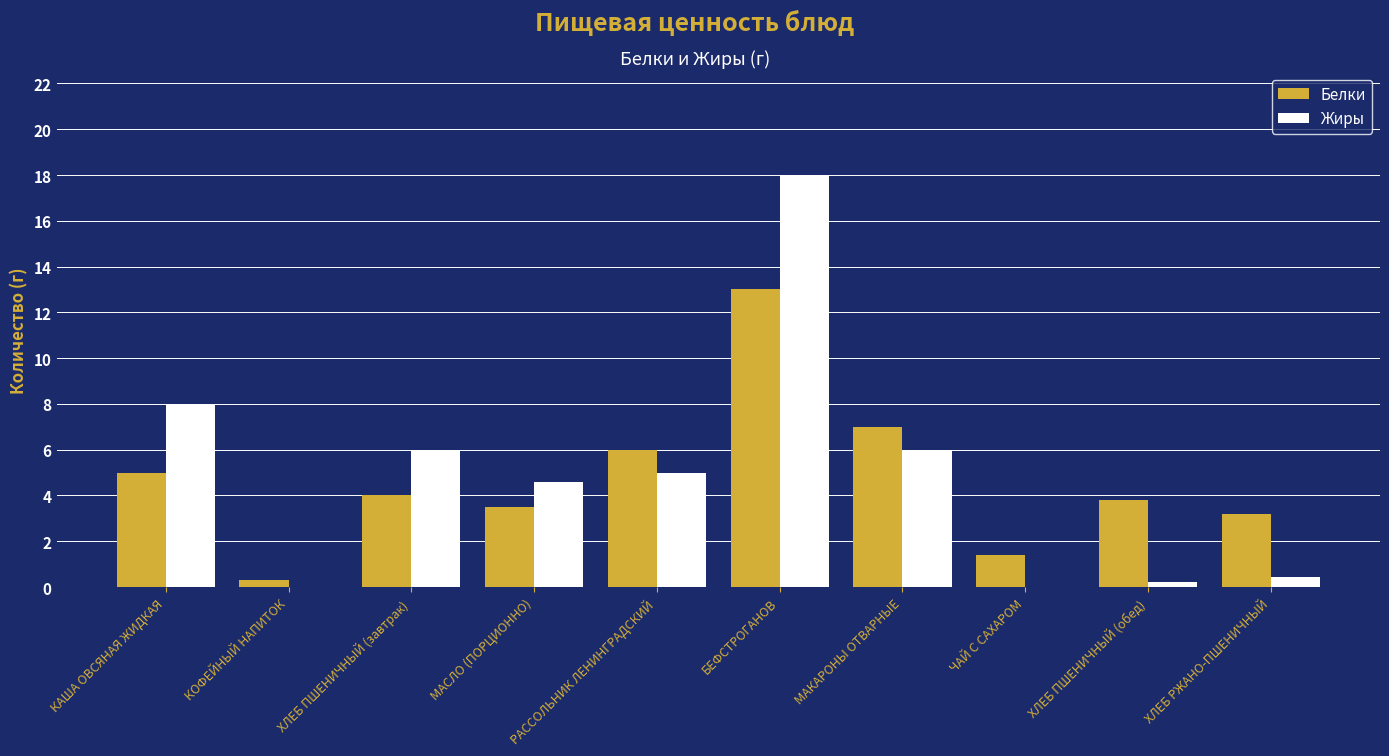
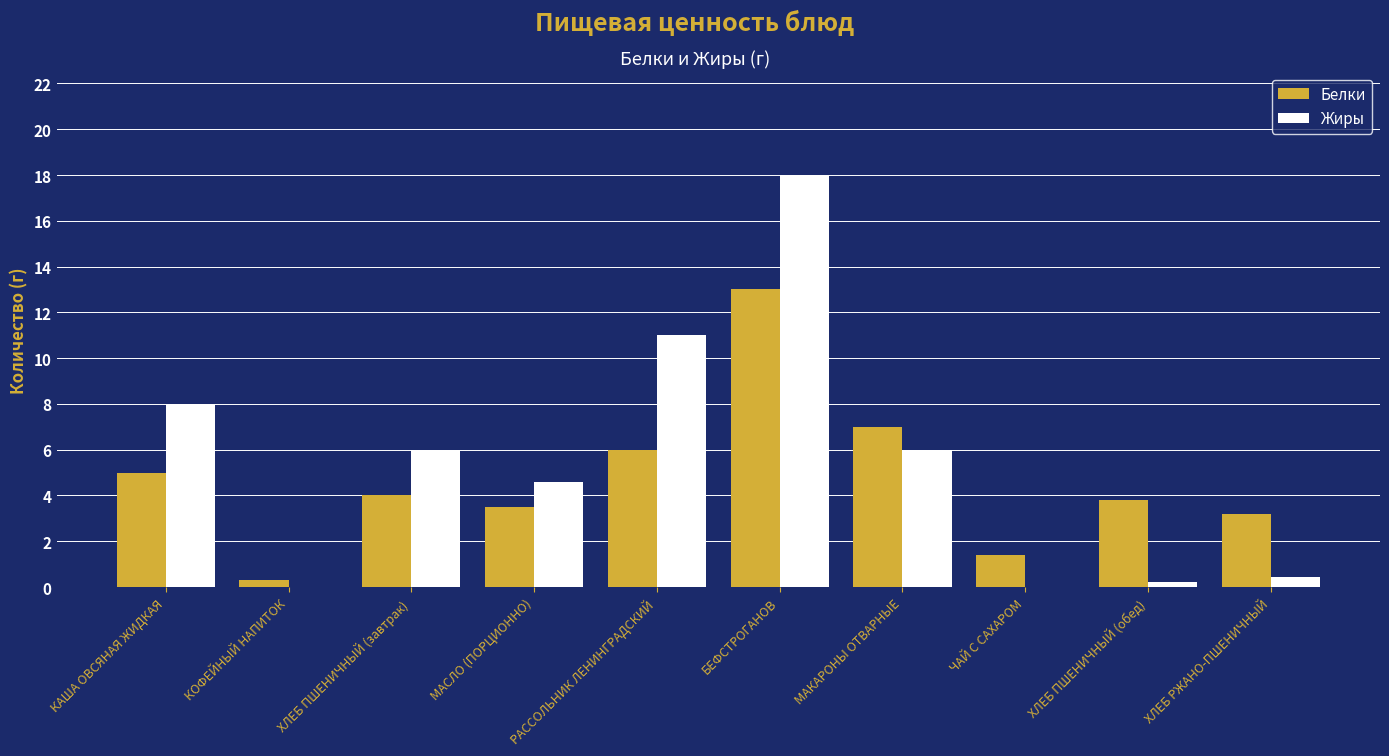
Жиры, РАССОЛЬНИК ЛЕНИНГРАДСКИЙ: 5 -> 11
